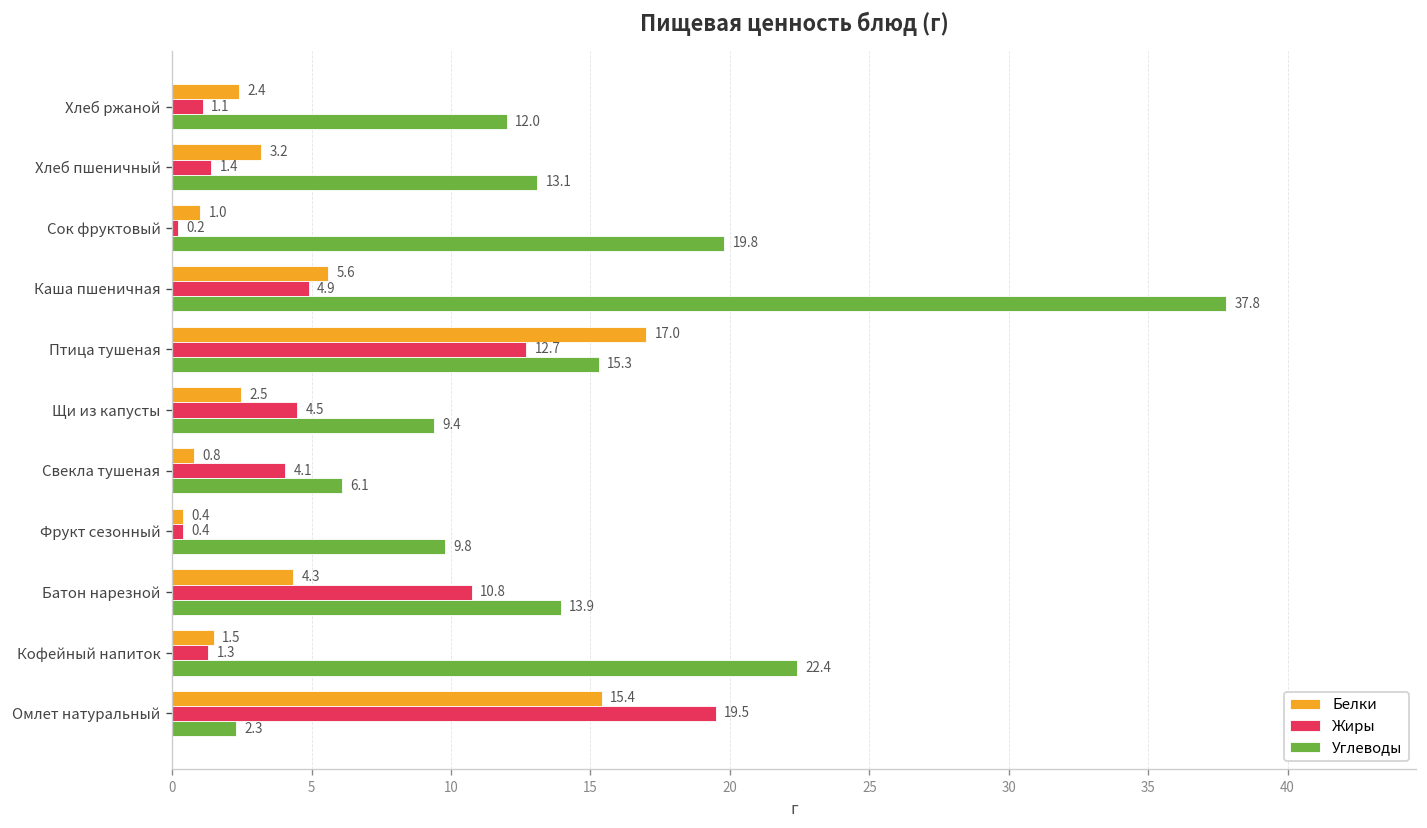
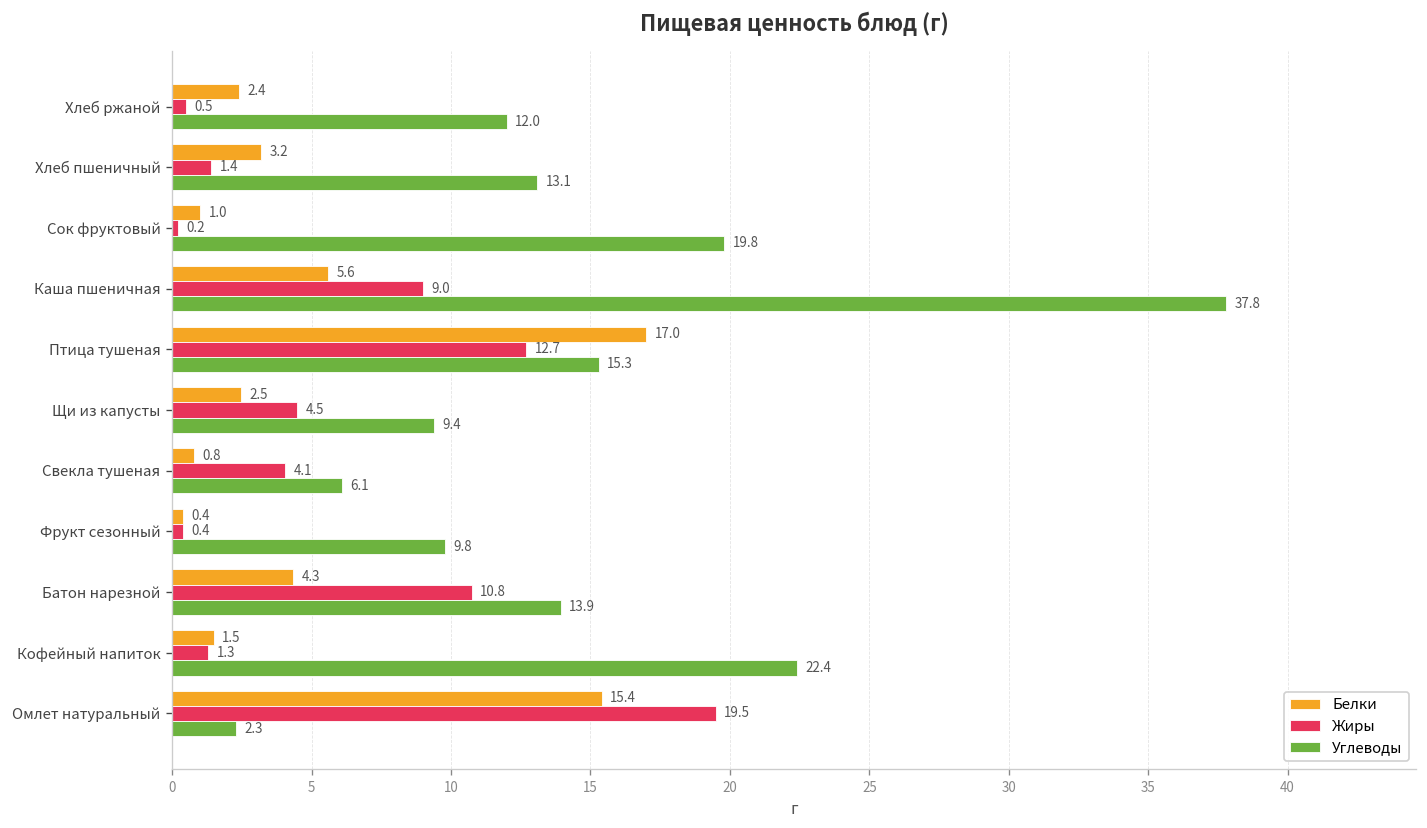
Жиры, Хлеб ржаной: 1.1 -> 0.5
Жиры, Каша пшеничная: 4.9 -> 9.0
